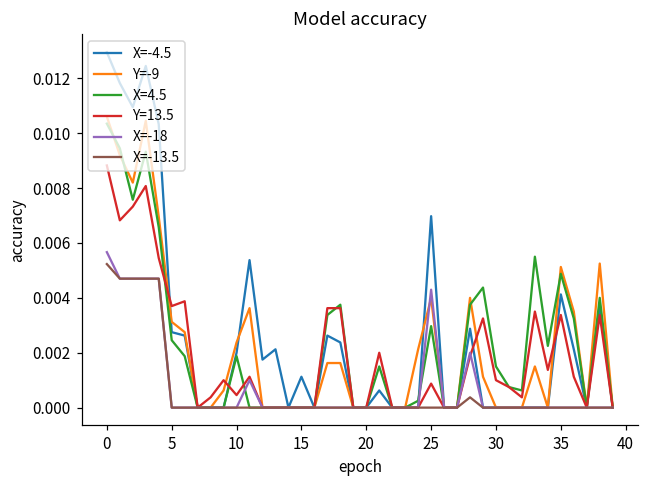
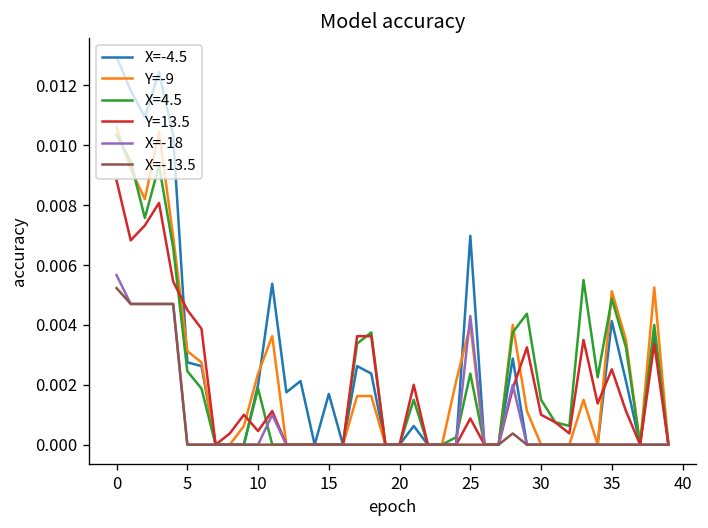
Y=13.5, 5: 0.0037 -> 0.0045
X=-4.5, 15: 0.0011 -> 0.0017
X=4.5, 25: 0.0030 -> 0.0024
Y=13.5, 35: 0.0034 -> 0.0025
